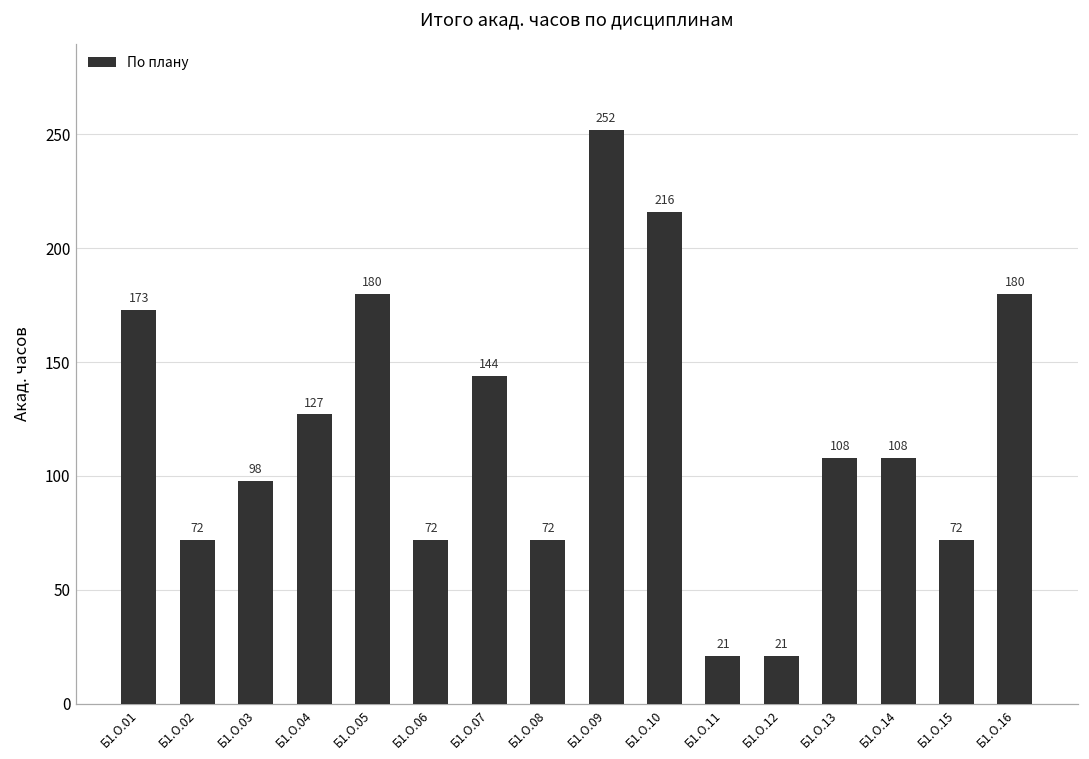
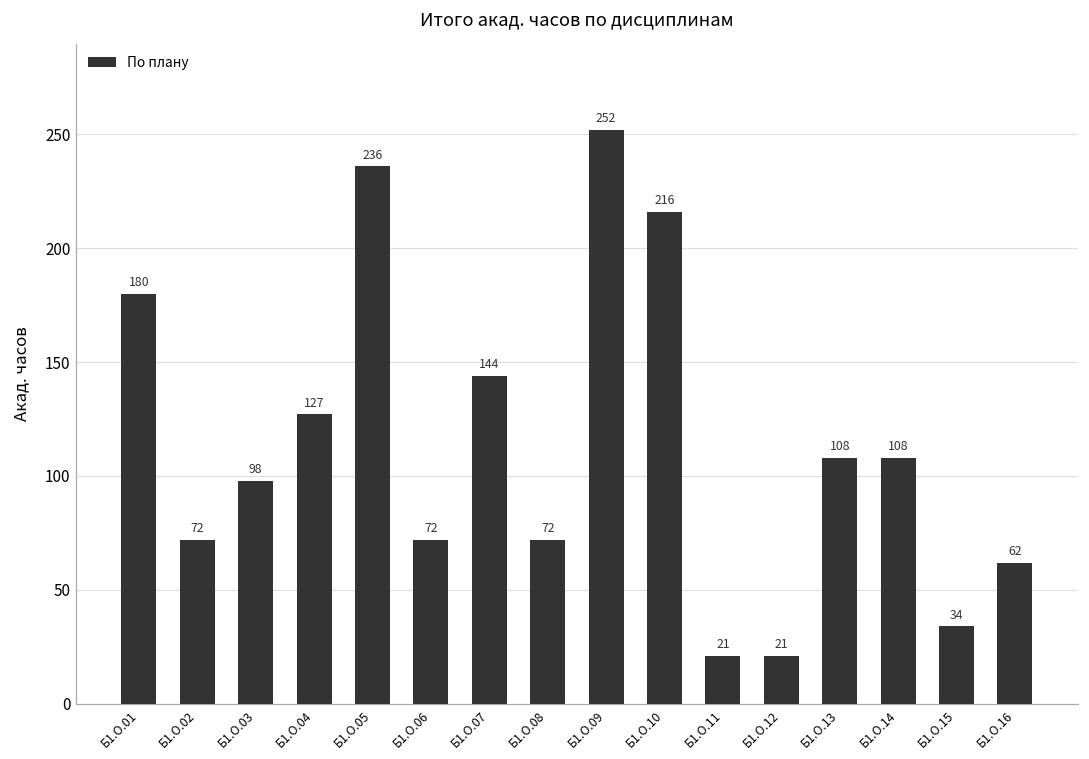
Б1.О.01: 173 -> 180
Б1.О.05: 180 -> 236
Б1.О.15: 72 -> 34
Б1.О.16: 180 -> 62
